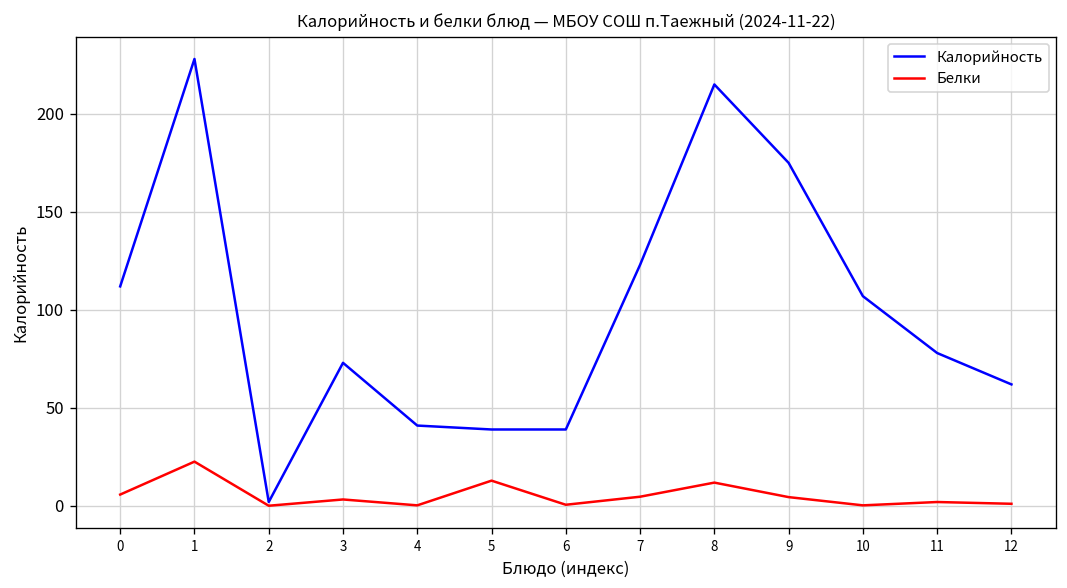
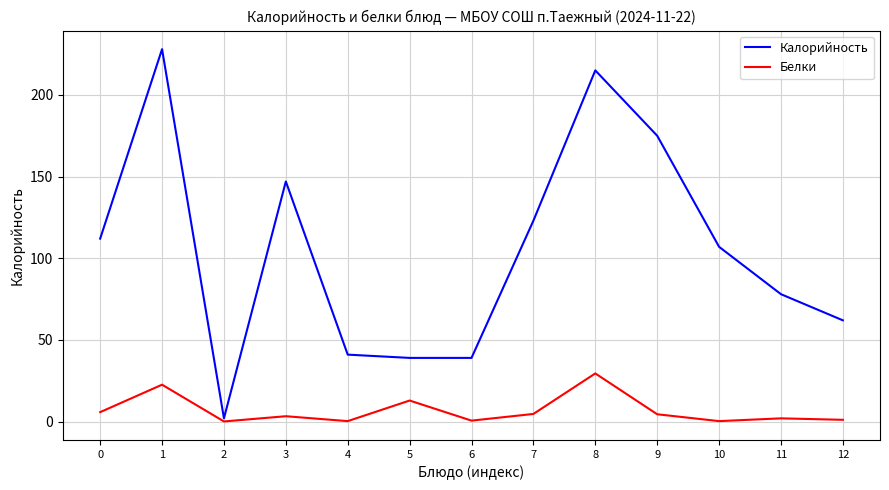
Калорийность, 3: 73 -> 147
Белки, 8: 12 -> 30
